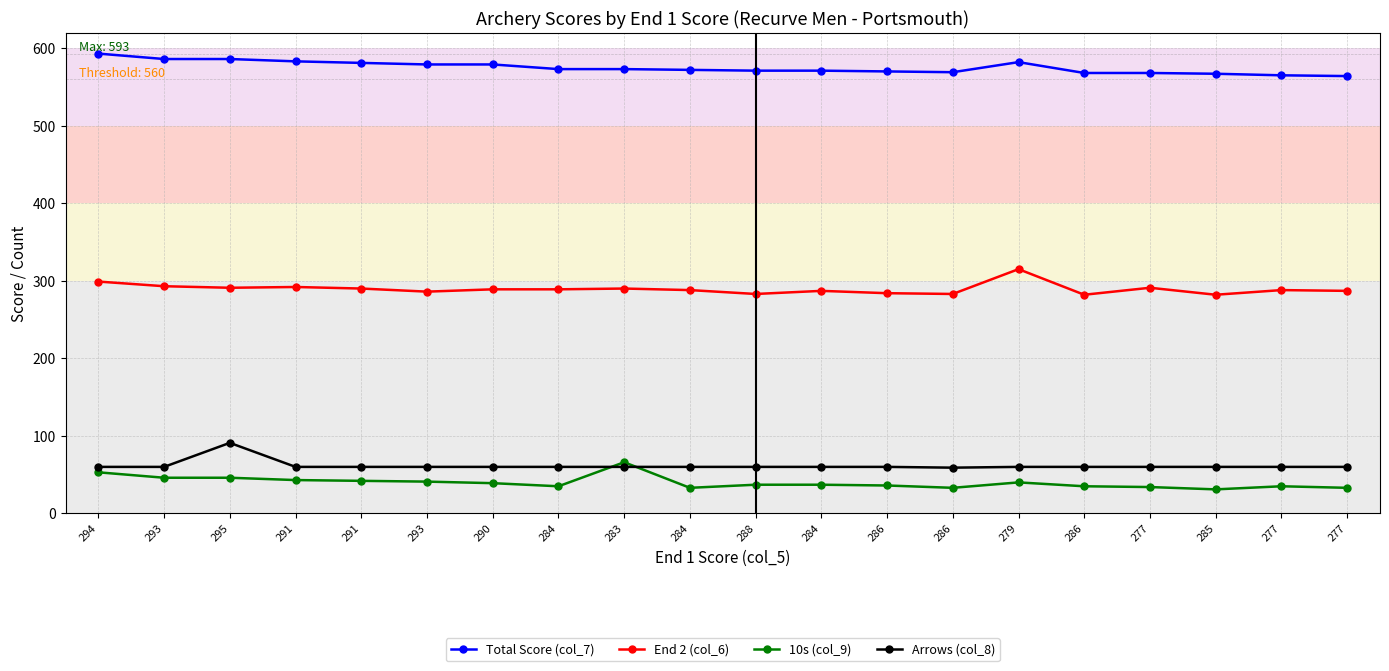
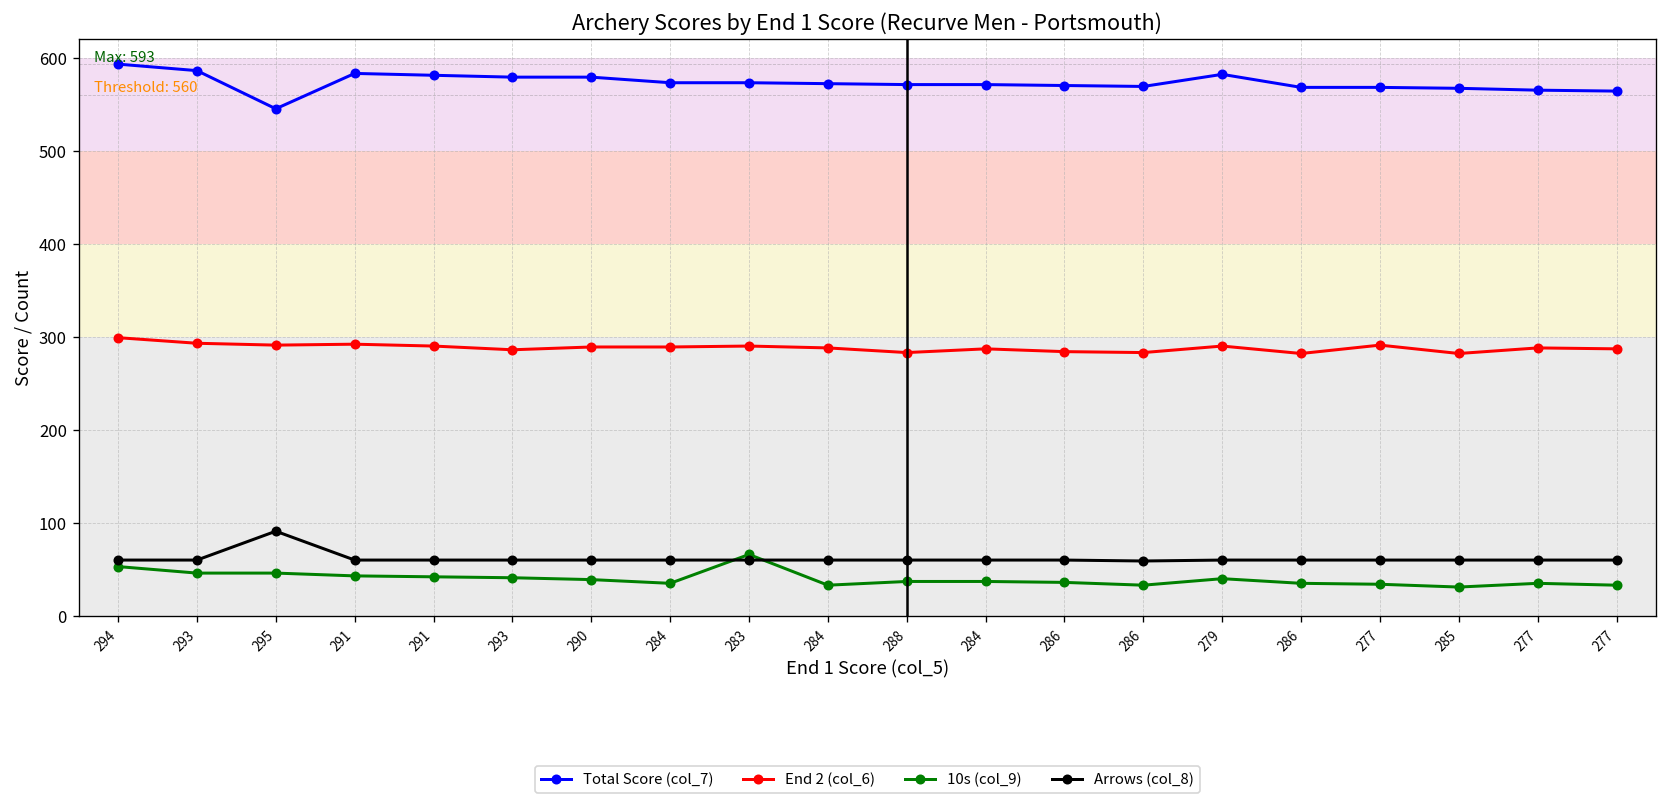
Total Score (col_7), 295: 590 -> 550
End 2 (col_6), 279: 320 -> 290
